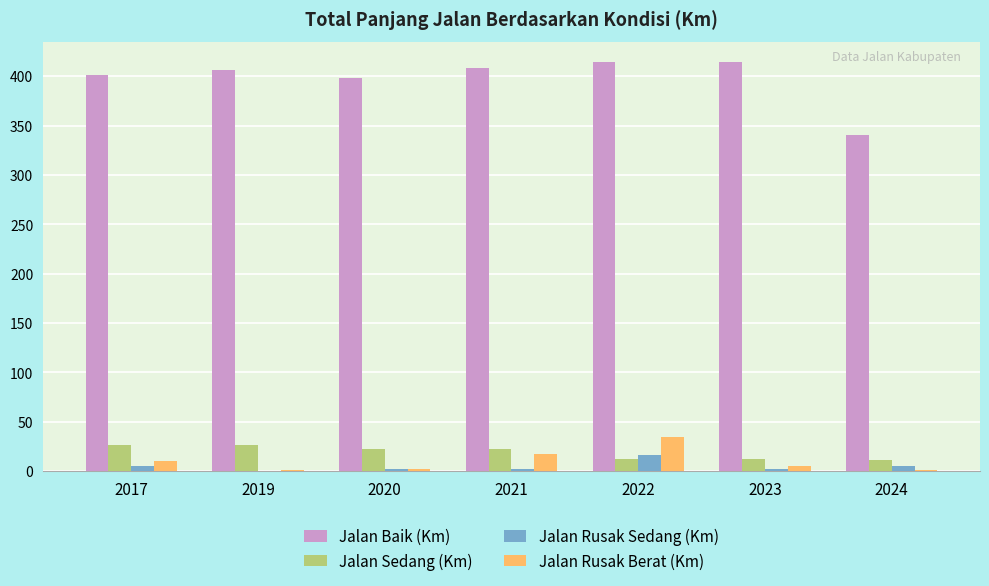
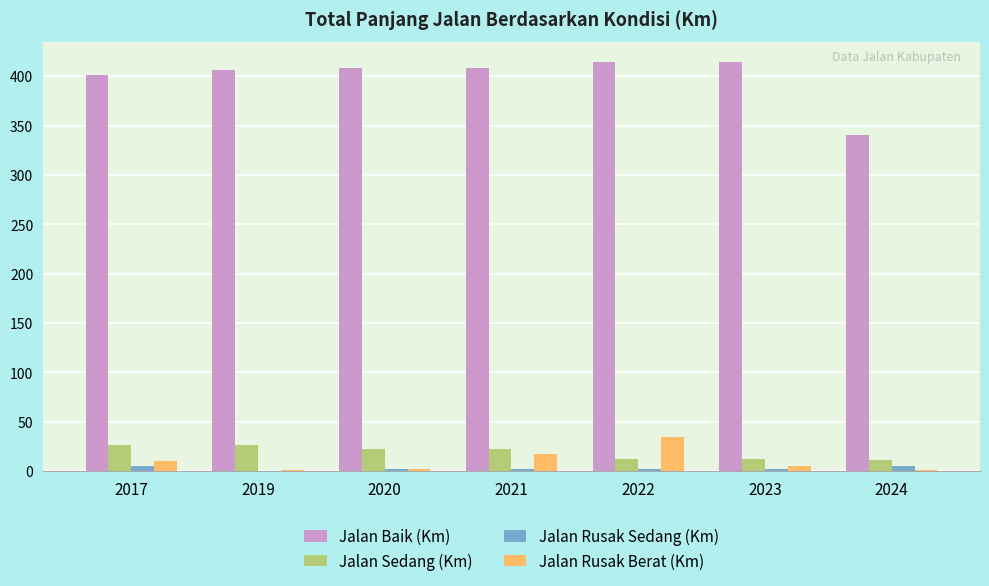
Jalan Baik (Km), 2020: 400 -> 410
Jalan Rusak Sedang (Km), 2022: 20 -> 0
